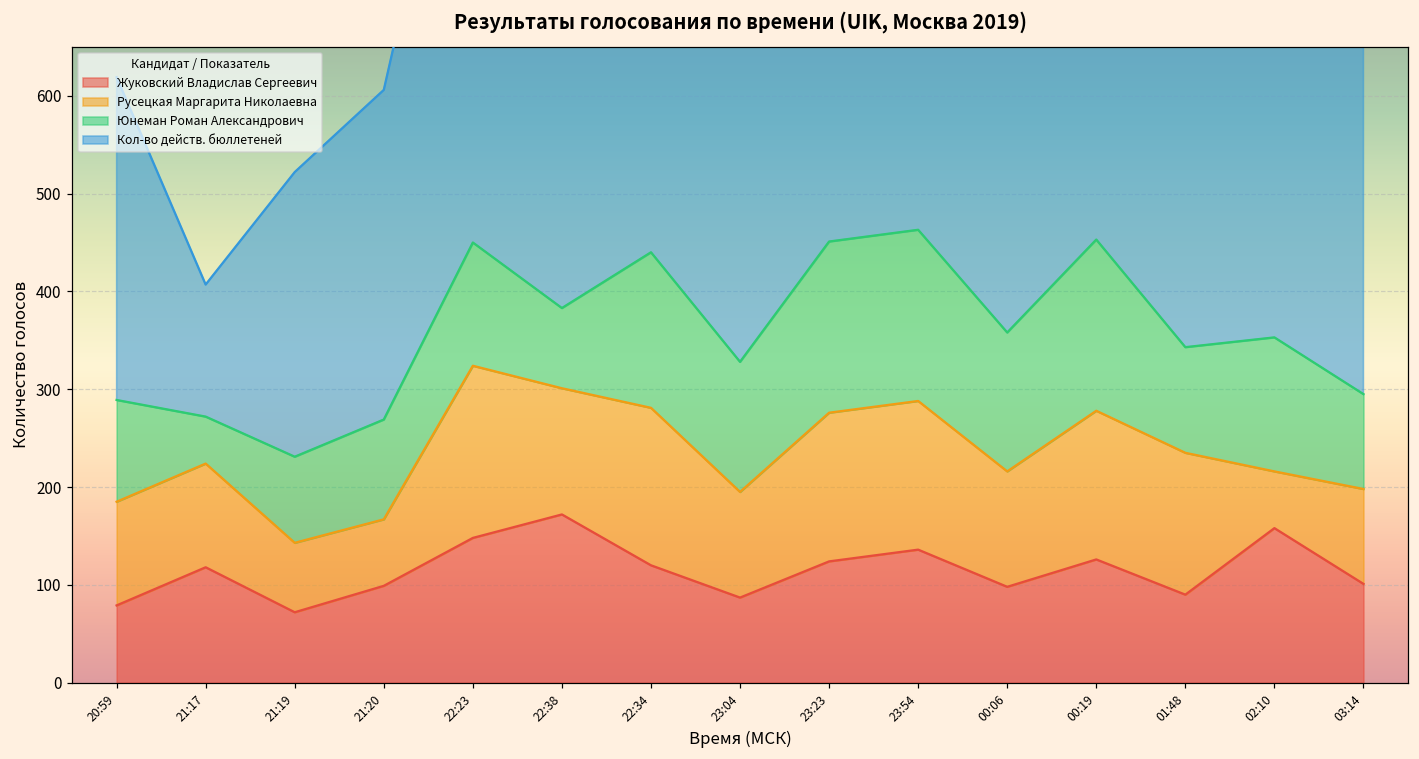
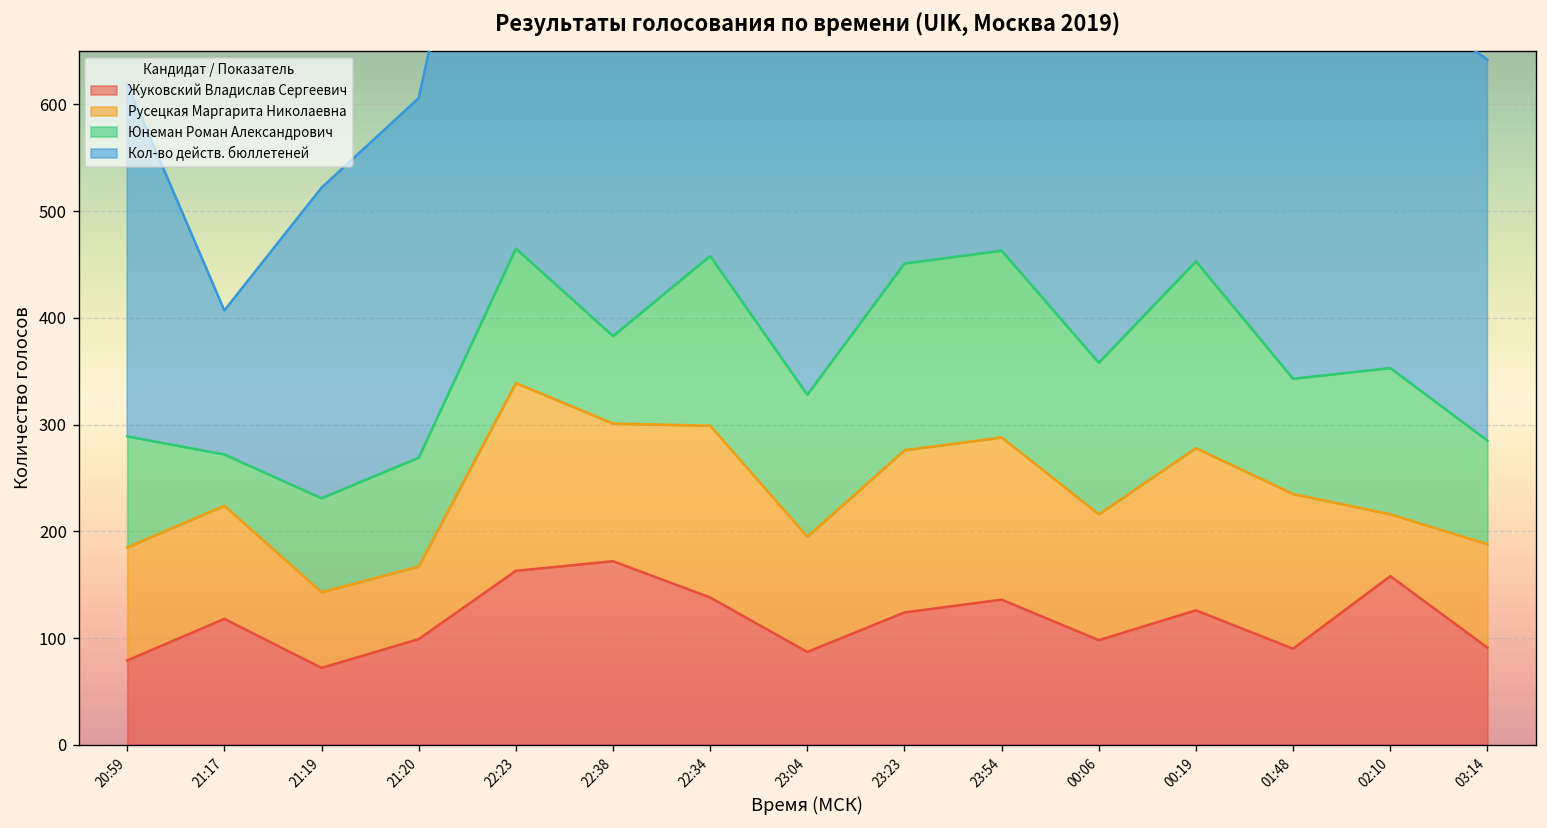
Жуковский Владислав Сергеевич, 22:23: 150 -> 160
Жуковский Владислав Сергеевич, 22:34: 120 -> 140
Жуковский Владислав Сергеевич, 03:14: 100 -> 90
